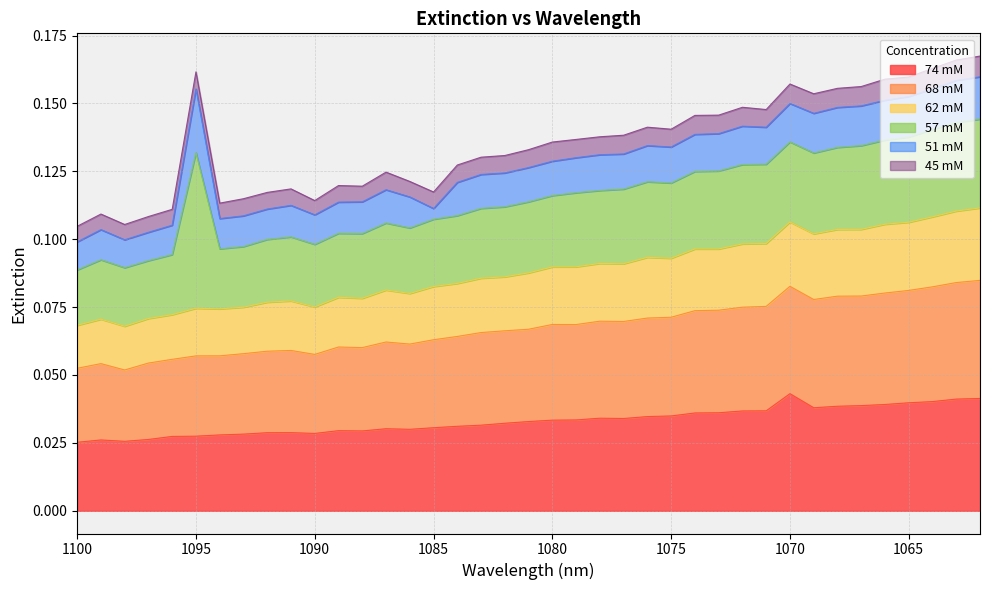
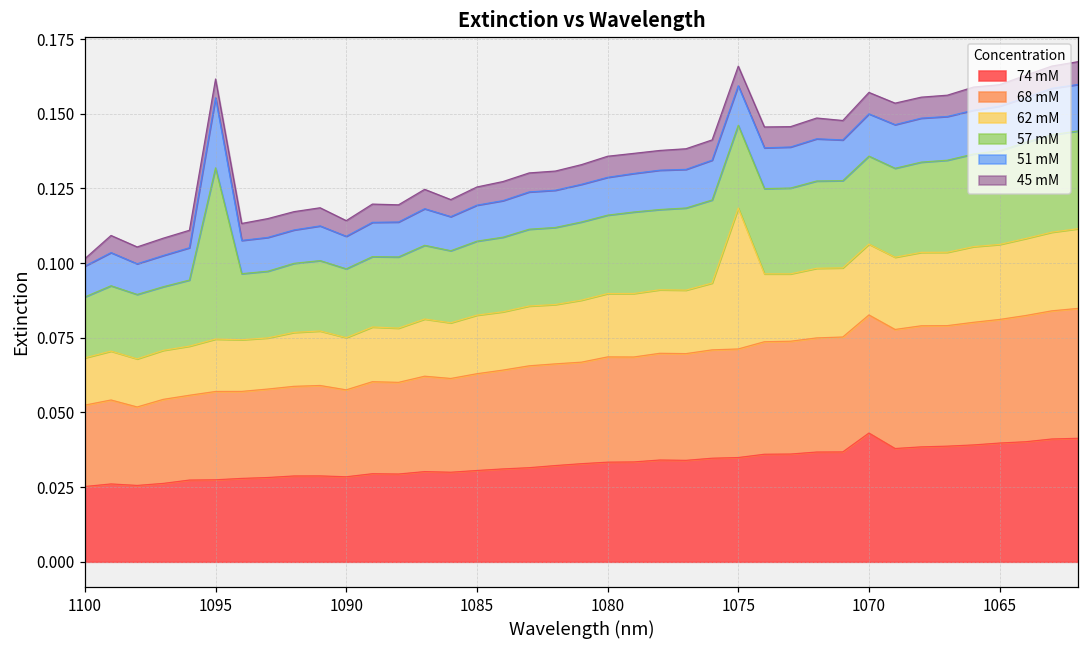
45 mM, 1100: 0.006 -> 0.002
51 mM, 1085: 0.004 -> 0.012
62 mM, 1075: 0.022 -> 0.047
